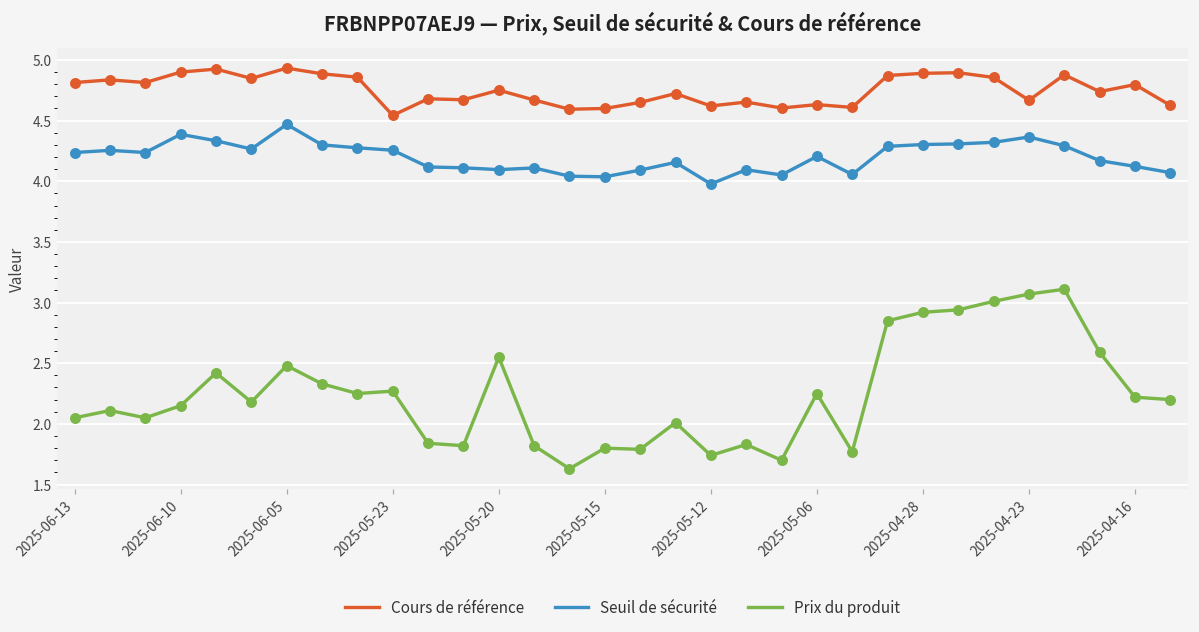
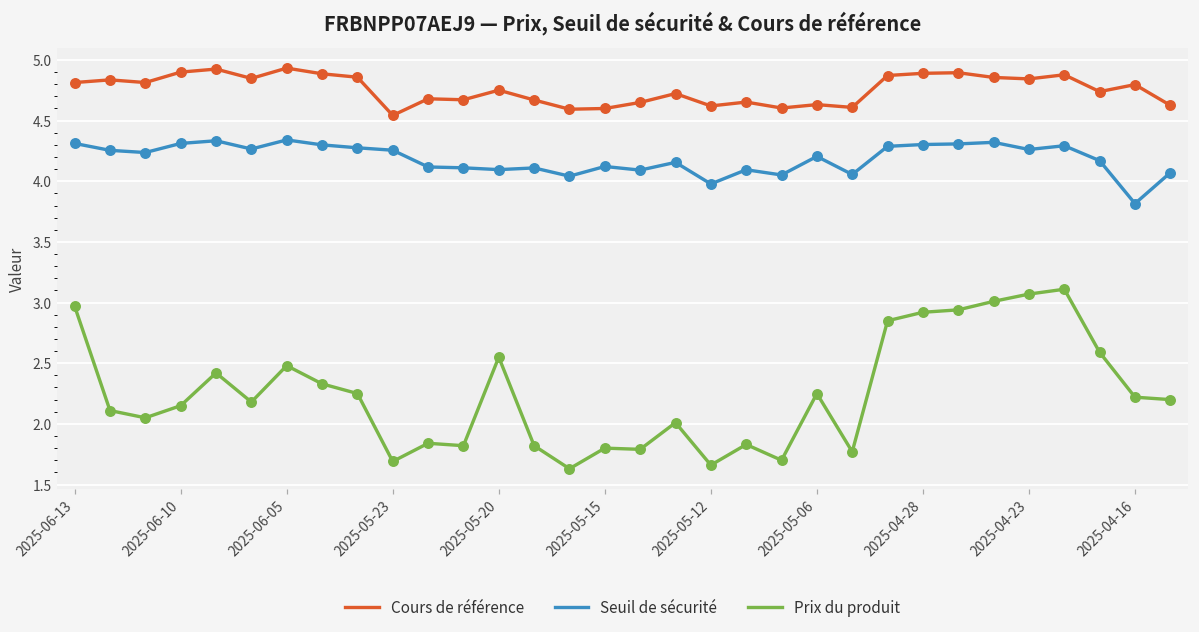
Seuil de sécurité, 2025-06-13: 4.24 -> 4.31
Prix du produit, 2025-06-13: 2.05 -> 2.97
Seuil de sécurité, 2025-06-10: 4.39 -> 4.31
Seuil de sécurité, 2025-06-05: 4.47 -> 4.34
Prix du produit, 2025-05-23: 2.27 -> 1.69
Seuil de sécurité, 2025-05-15: 4.04 -> 4.12
Prix du produit, 2025-05-12: 1.74 -> 1.66
Cours de référence, 2025-04-23: 4.67 -> 4.84
Seuil de sécurité, 2025-04-23: 4.37 -> 4.26
Seuil de sécurité, 2025-04-16: 4.12 -> 3.82
